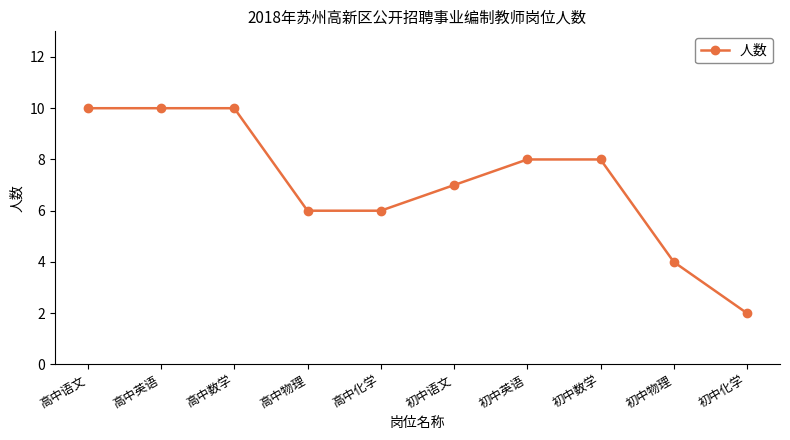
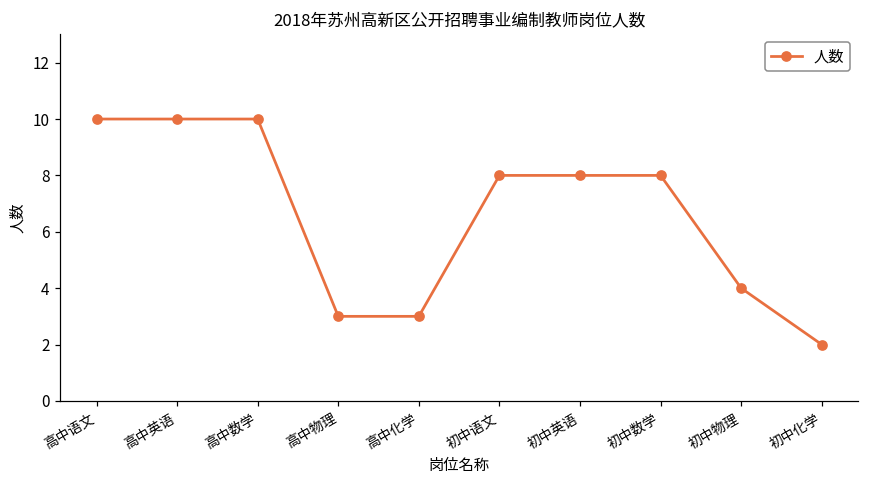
高中物理: 6 -> 3
高中化学: 6 -> 3
初中语文: 7 -> 8
